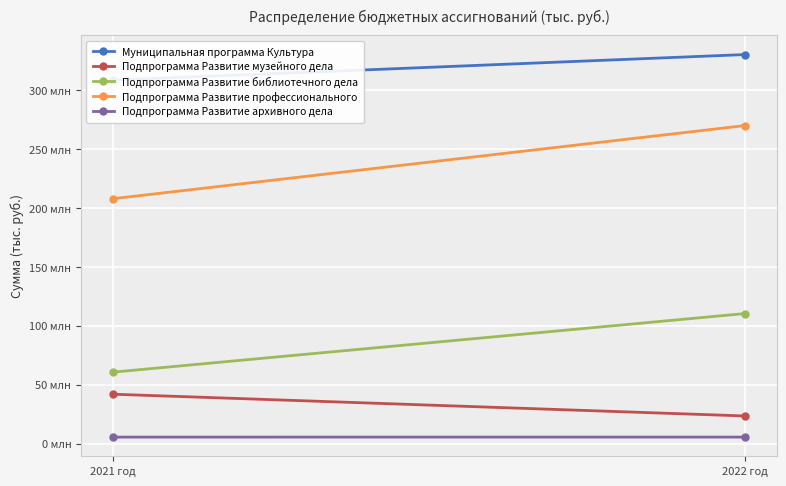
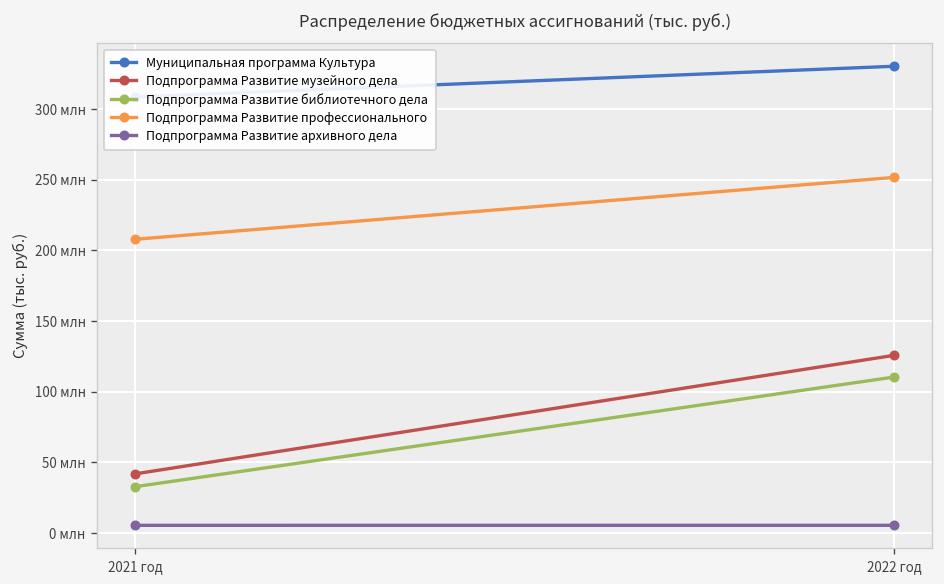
Подпрограмма Развитие библиотечного дела, 2021 год: 61 млн -> 33 млн
Подпрограмма Развитие музейного дела, 2022 год: 23 млн -> 126 млн
Подпрограмма Развитие профессионального, 2022 год: 270 млн -> 252 млн
